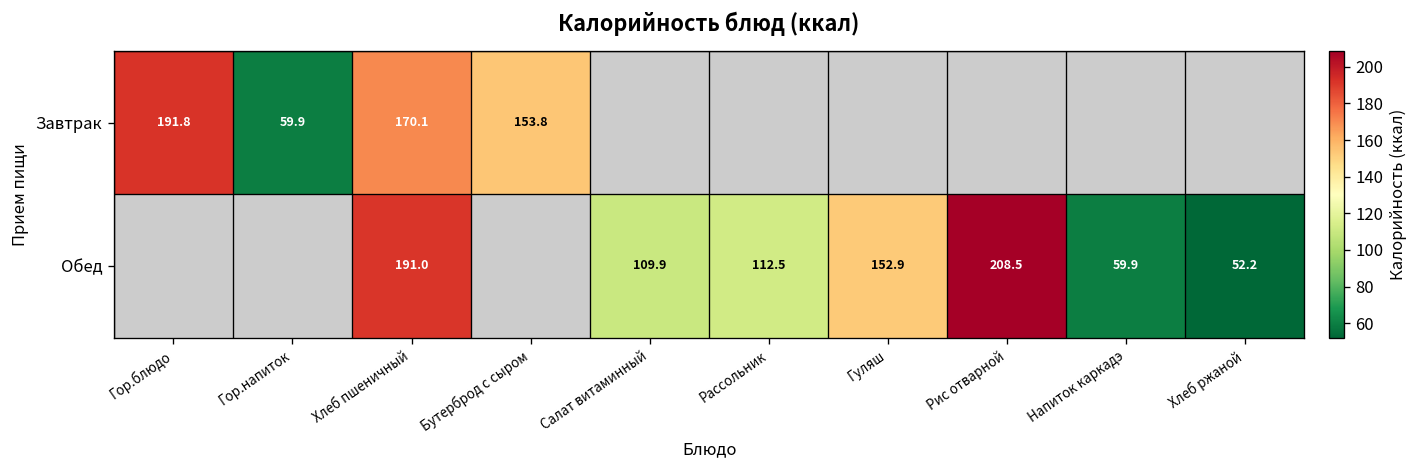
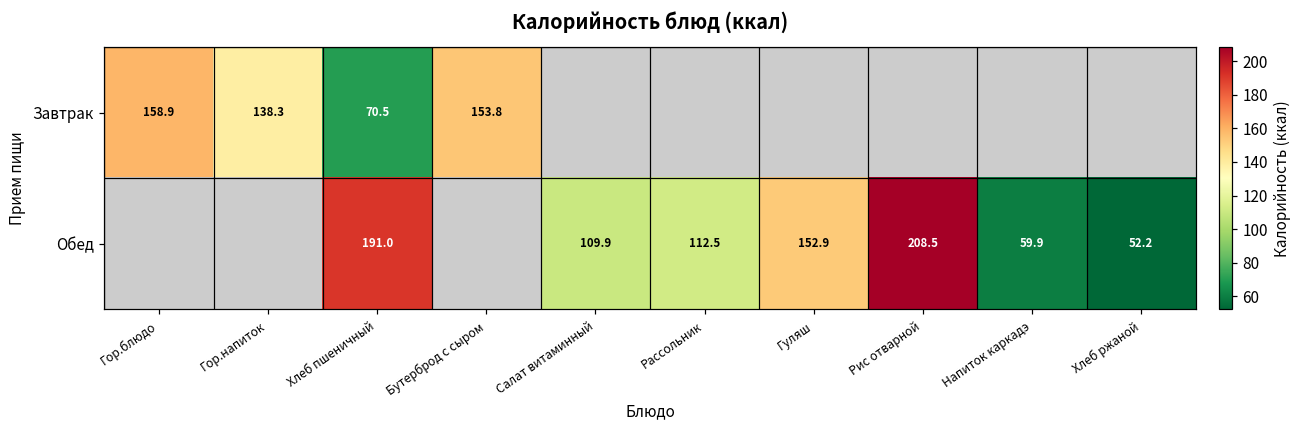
Завтрак, Гор.блюдо: 191.8 -> 158.9
Завтрак, Гор.напиток: 59.9 -> 138.3
Завтрак, Хлеб пшеничный: 170.1 -> 70.5
